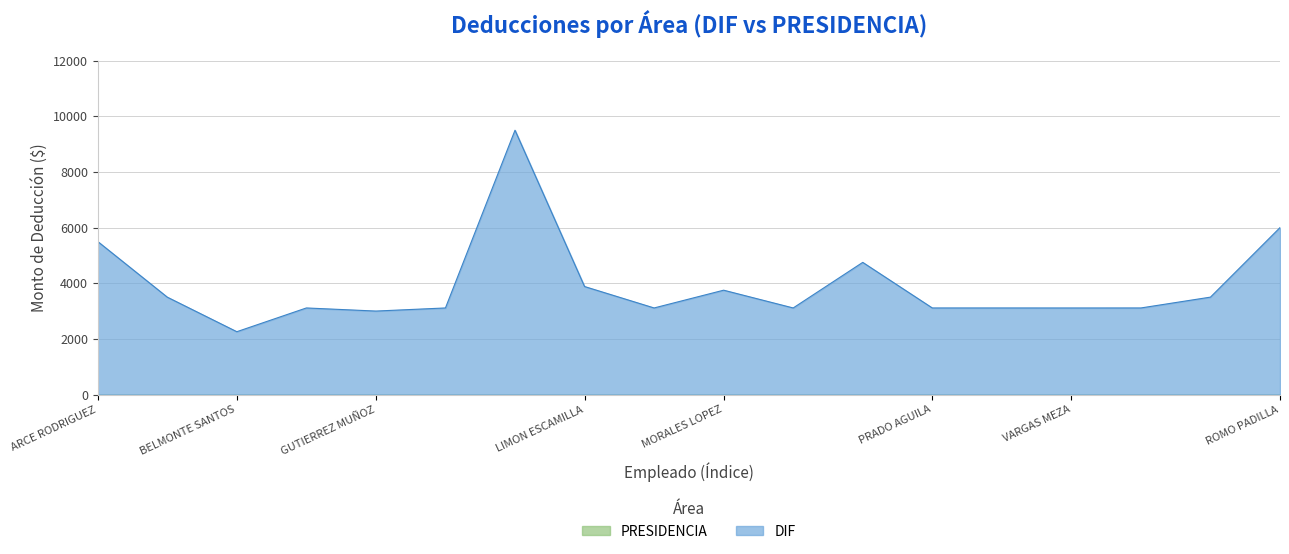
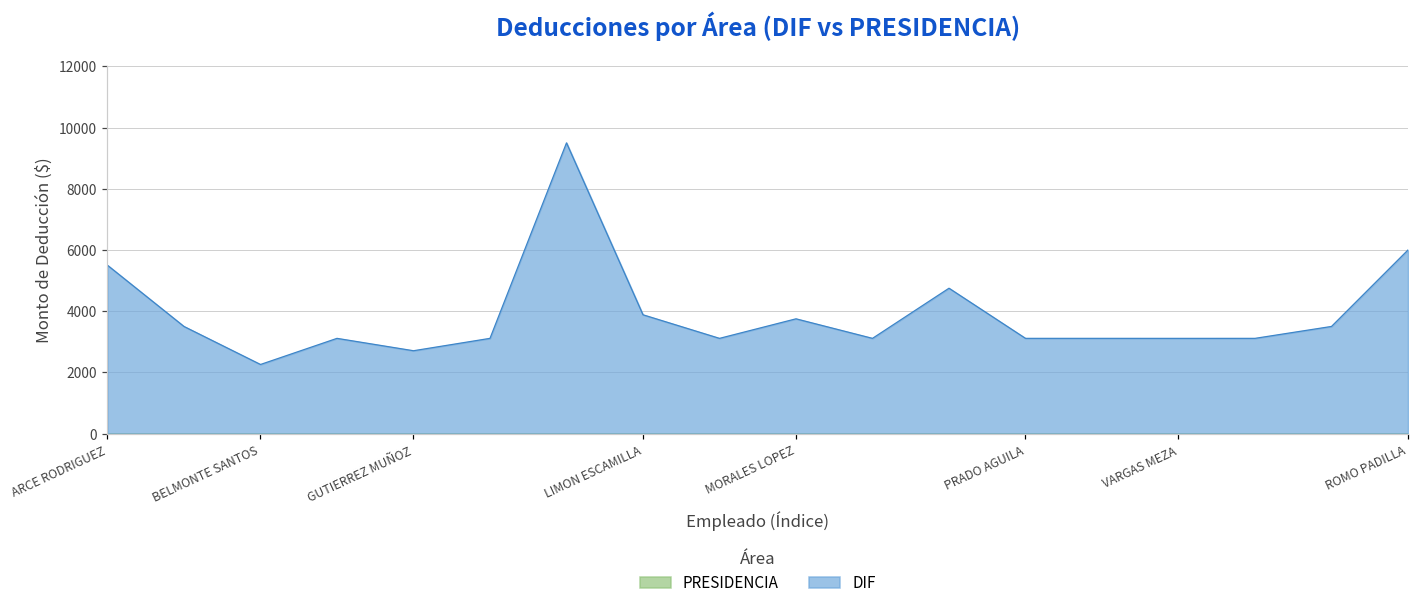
DIF, GUTIERREZ MUÑOZ: 3000 -> 2700
